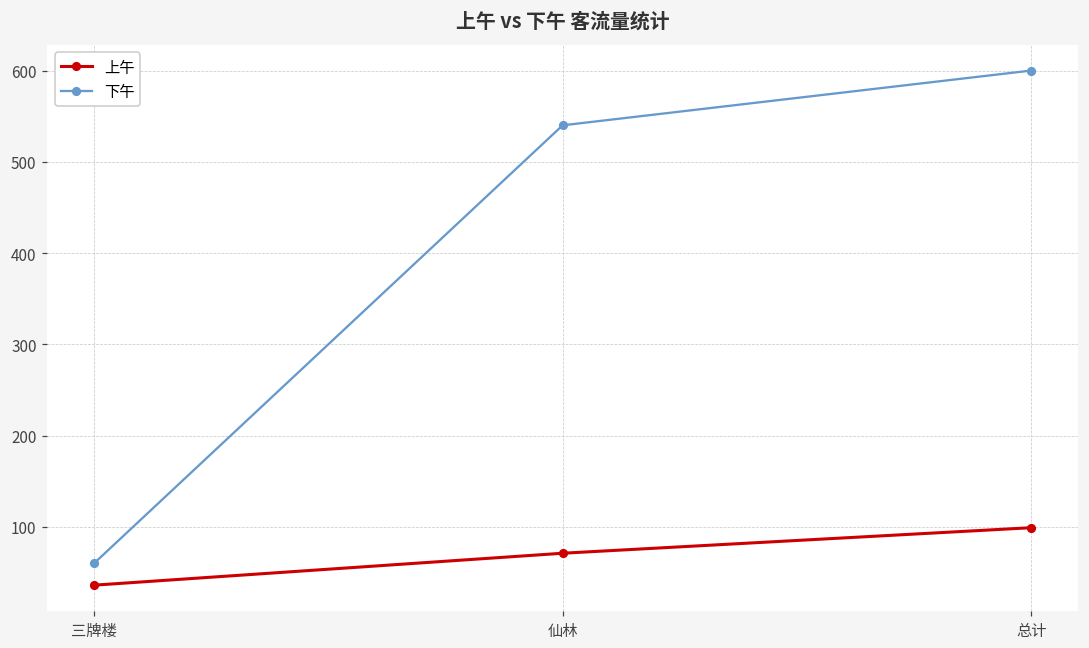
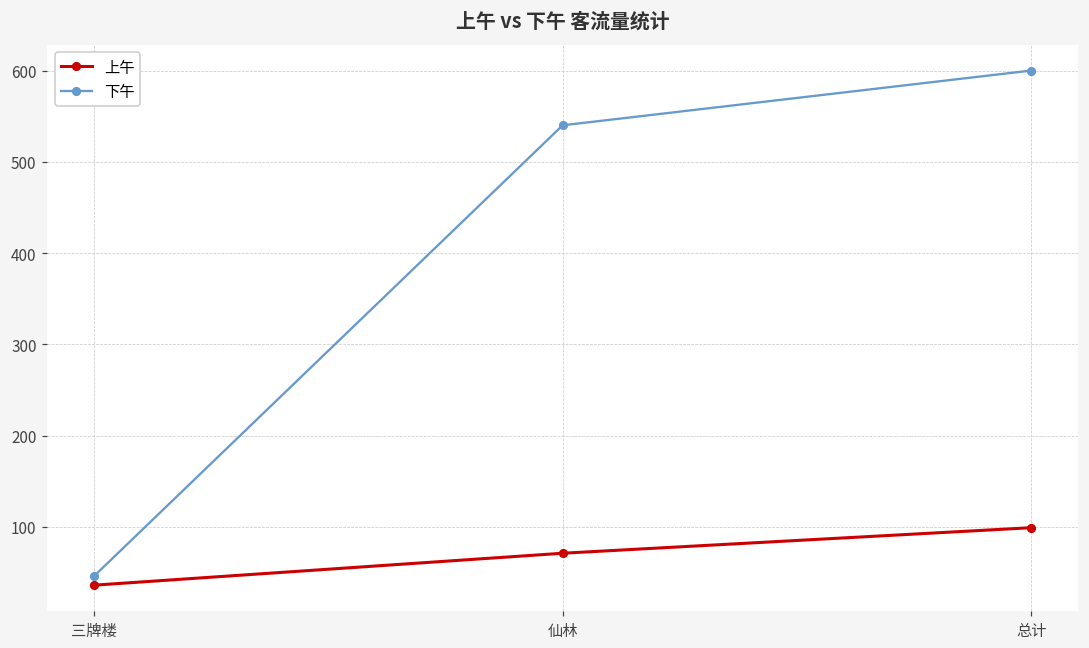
下午, 三牌楼: 60 -> 50
